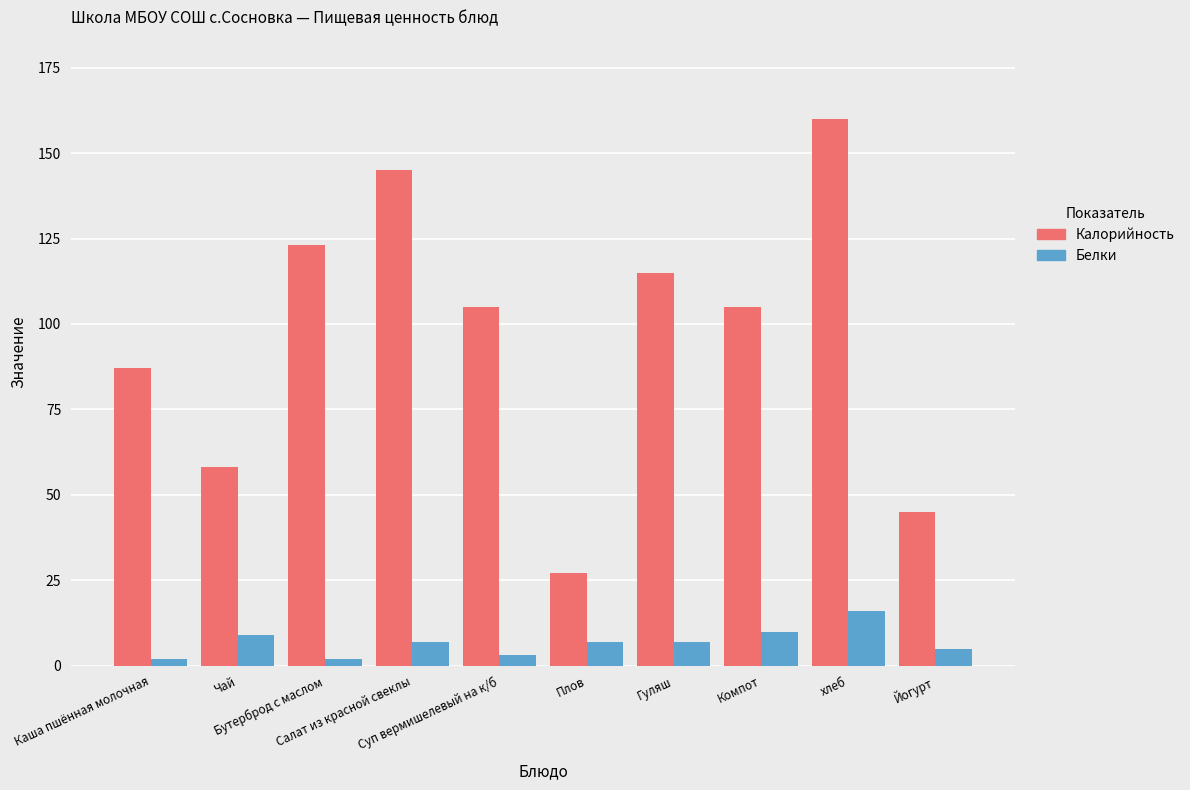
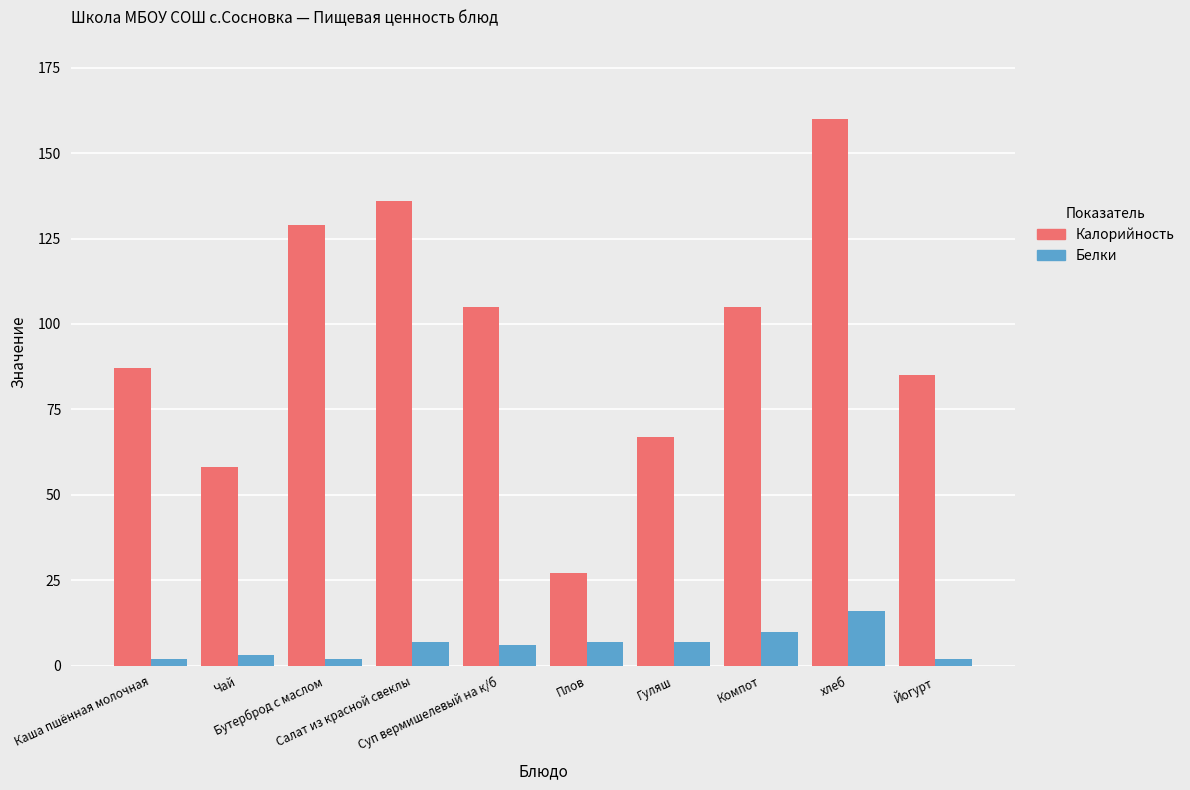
Белки, Чай: 9 -> 3
Калорийность, Бутерброд с маслом: 123 -> 129
Калорийность, Салат из красной свеклы: 145 -> 136
Белки, Суп вермишелевый на к/б: 3 -> 6
Калорийность, Гуляш: 115 -> 67
Калорийность, Йогурт: 45 -> 85
Белки, Йогурт: 5 -> 2
